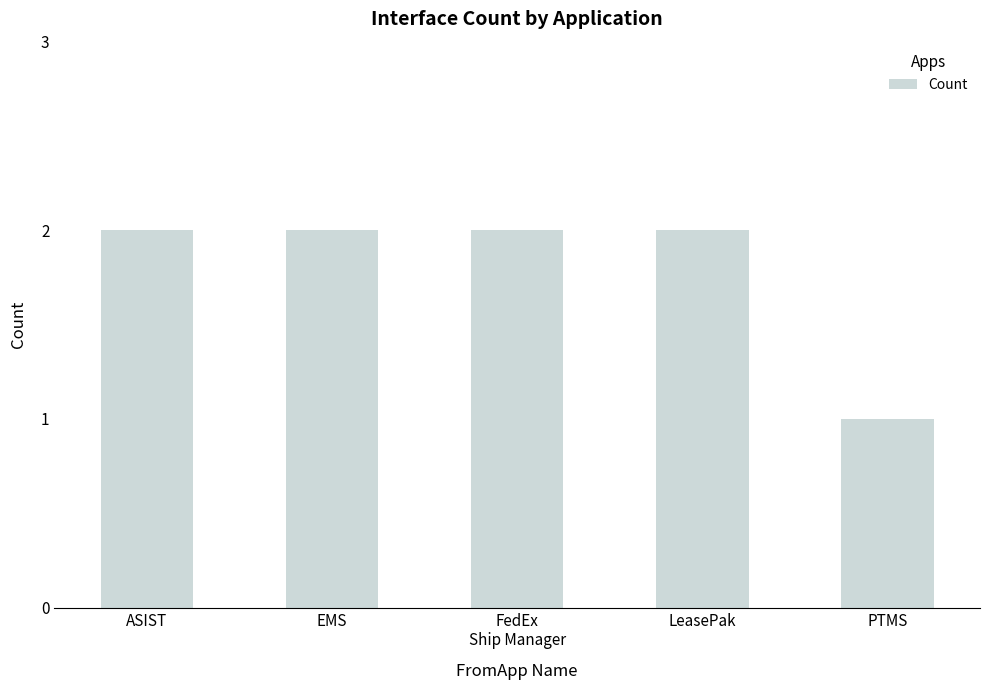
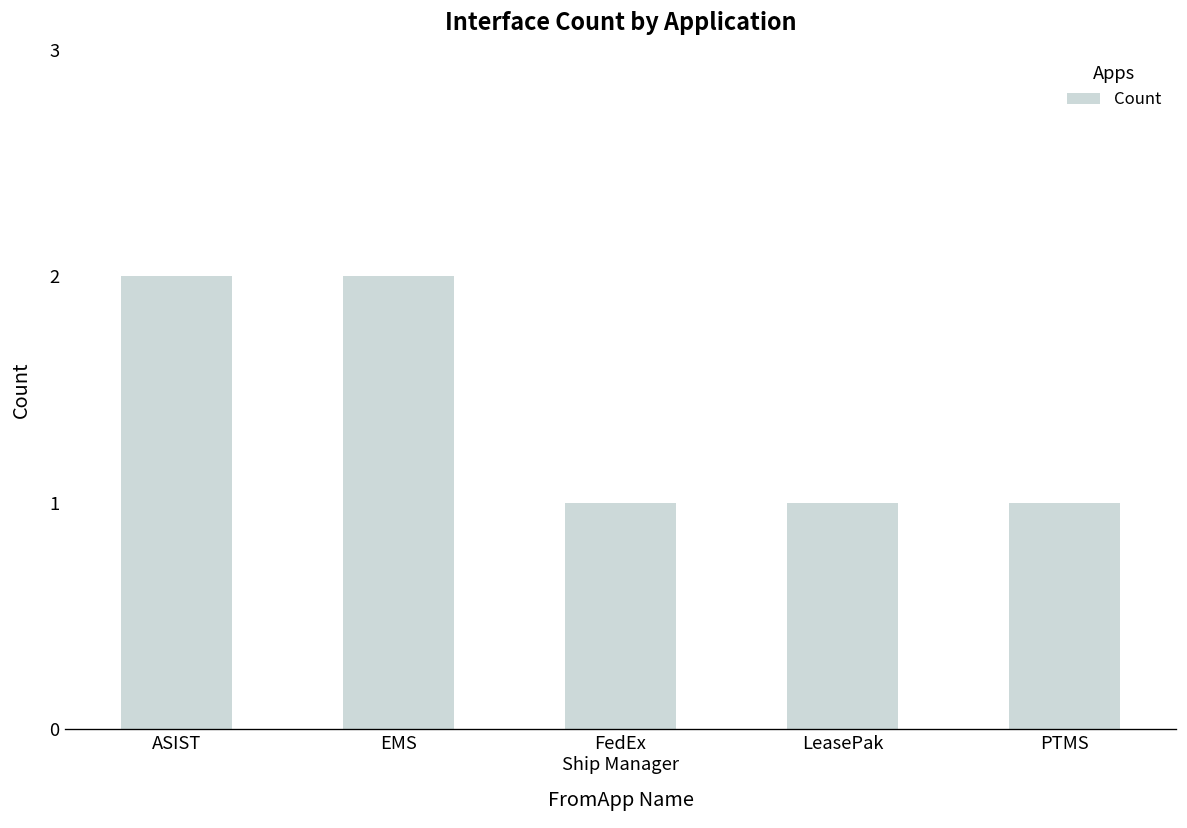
FedEx Ship Manager: 2 -> 1
LeasePak: 2 -> 1
